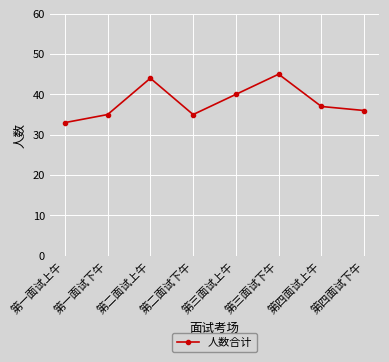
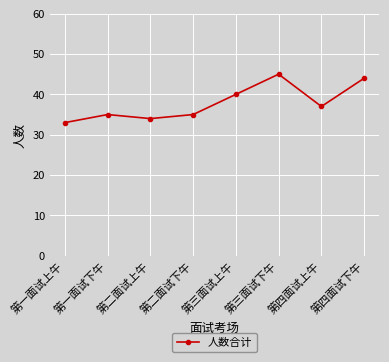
第二面试上午: 44 -> 34
第四面试下午: 36 -> 44
